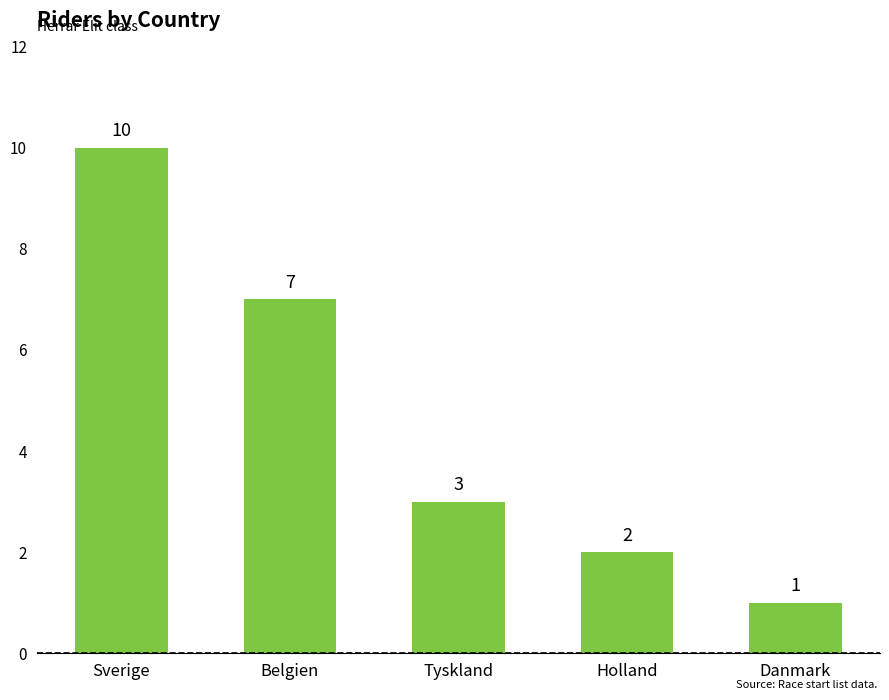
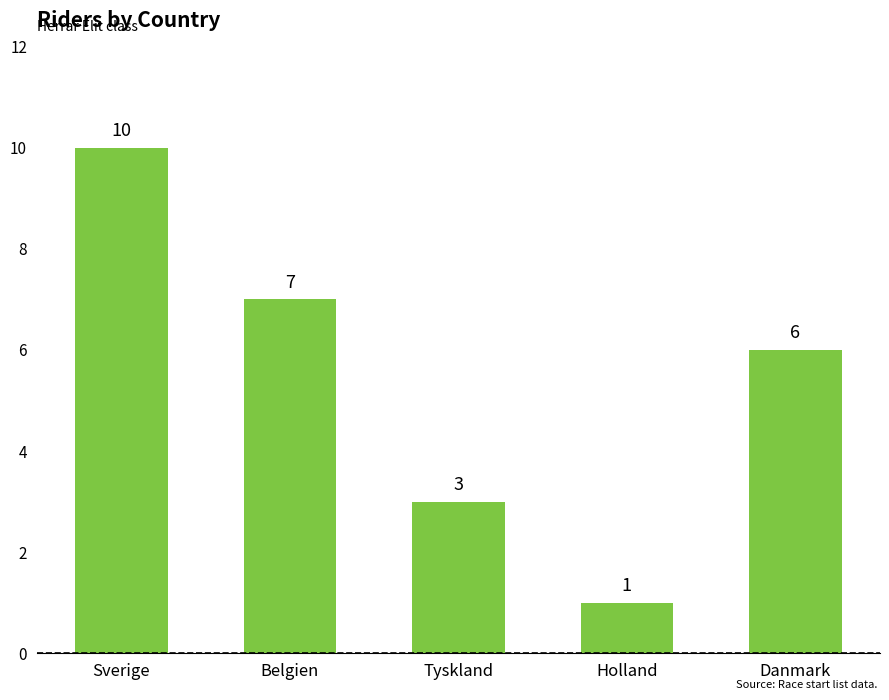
Holland: 2 -> 1
Danmark: 1 -> 6
